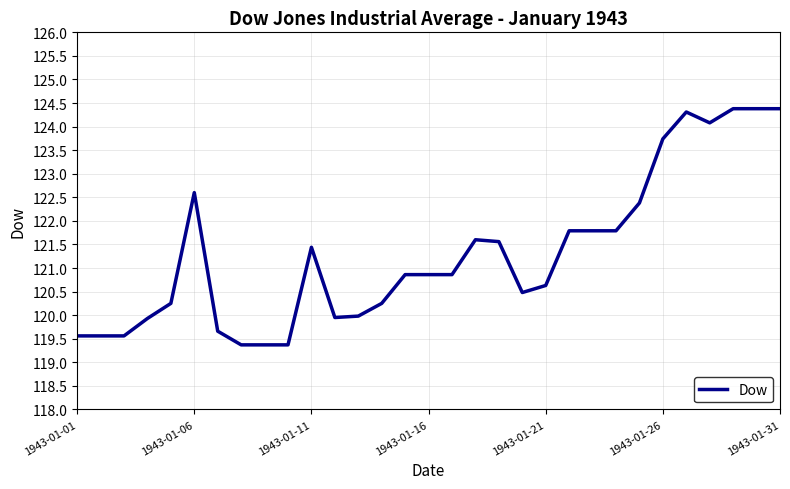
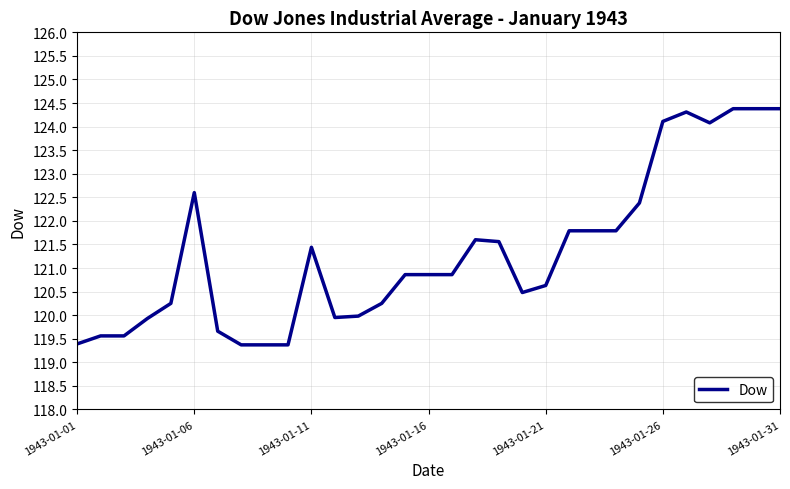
1943-01-01: 119.6 -> 119.4
1943-01-26: 123.7 -> 124.1
